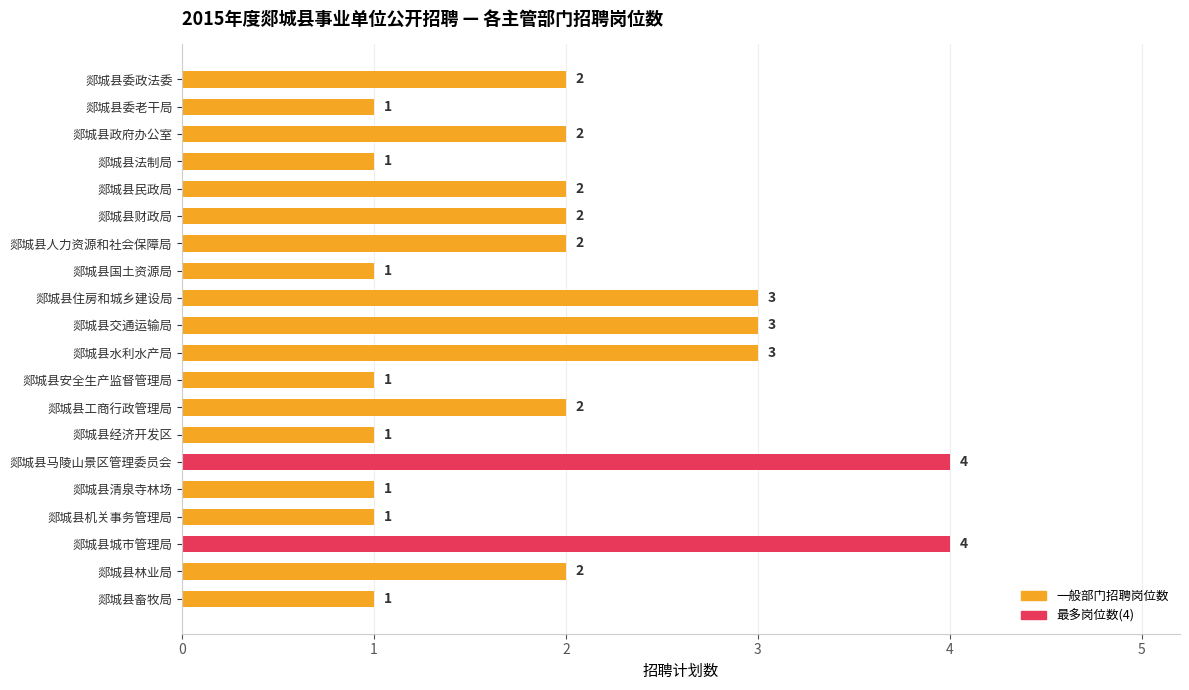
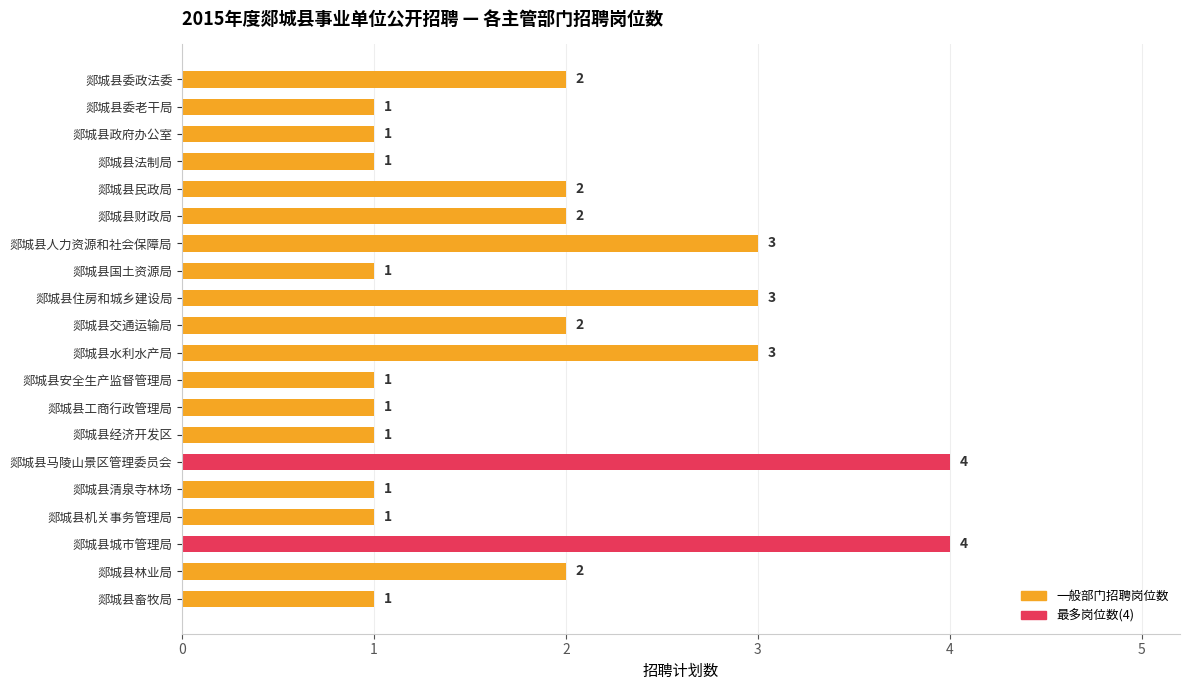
郯城县政府办公室: 2 -> 1
郯城县人力资源和社会保障局: 2 -> 3
郯城县交通运输局: 3 -> 2
郯城县工商行政管理局: 2 -> 1
